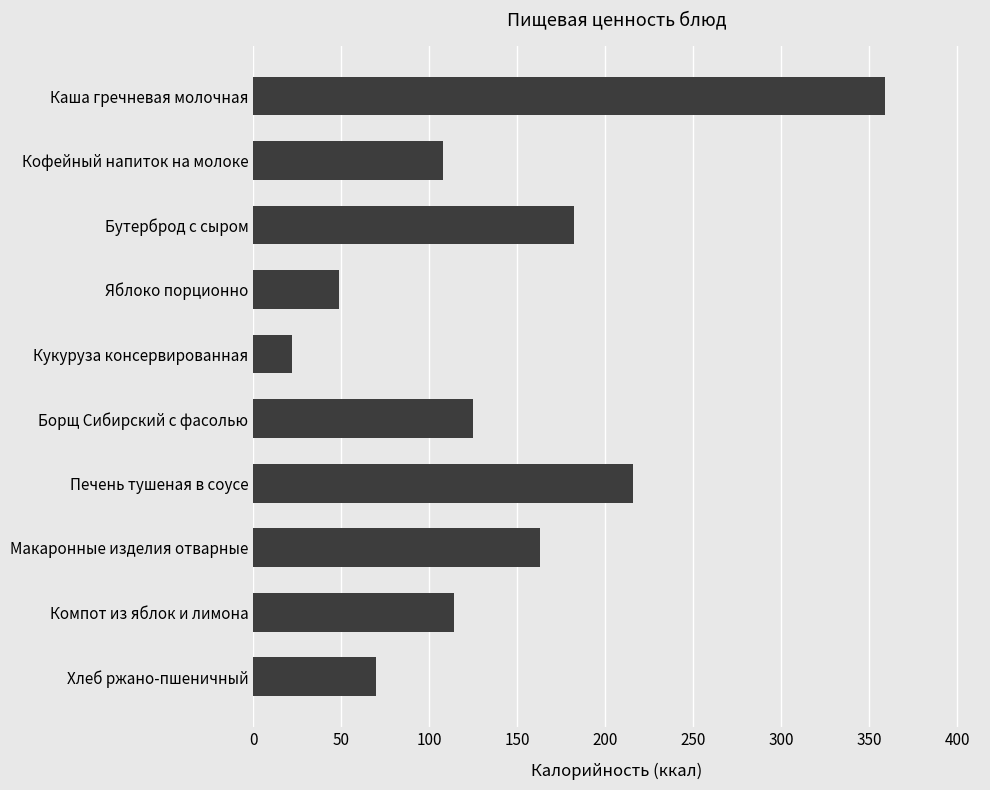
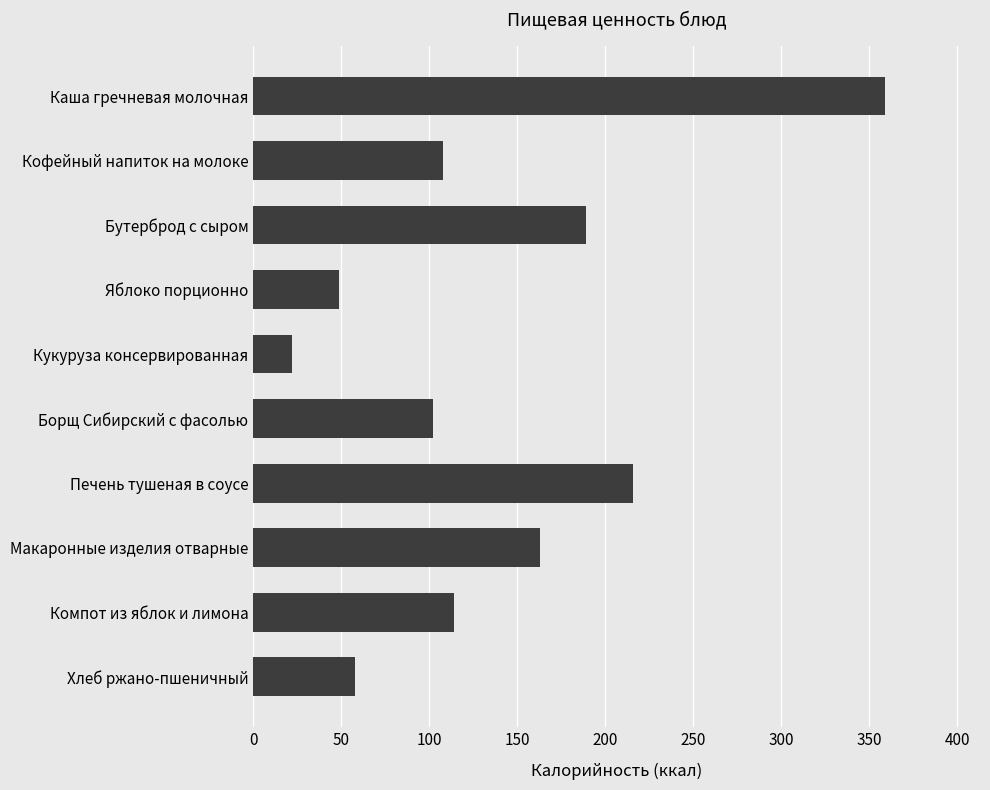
Бутерброд с сыром: 182 -> 189
Борщ Сибирский с фасолью: 125 -> 102
Хлеб ржано-пшеничный: 70 -> 58
